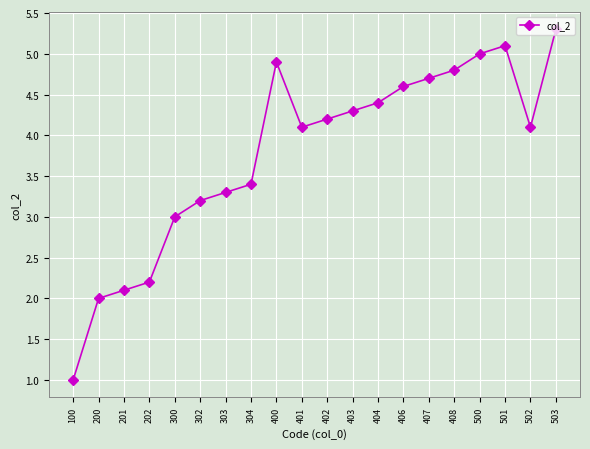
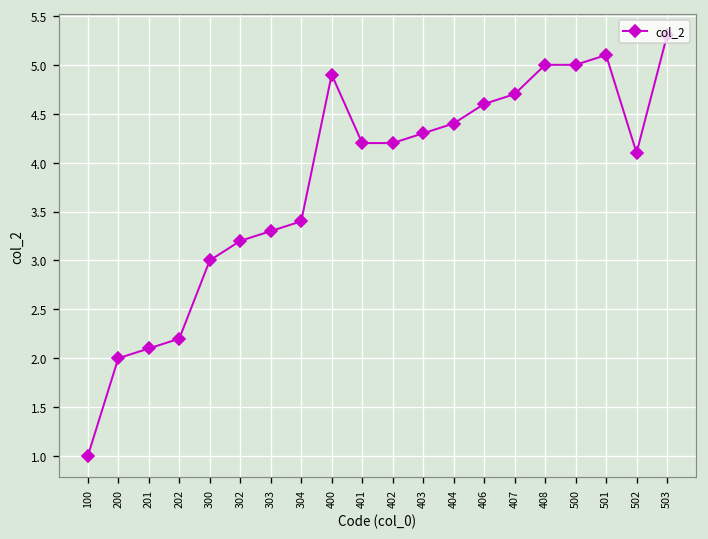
401: 4.1 -> 4.2
408: 4.8 -> 5.0
